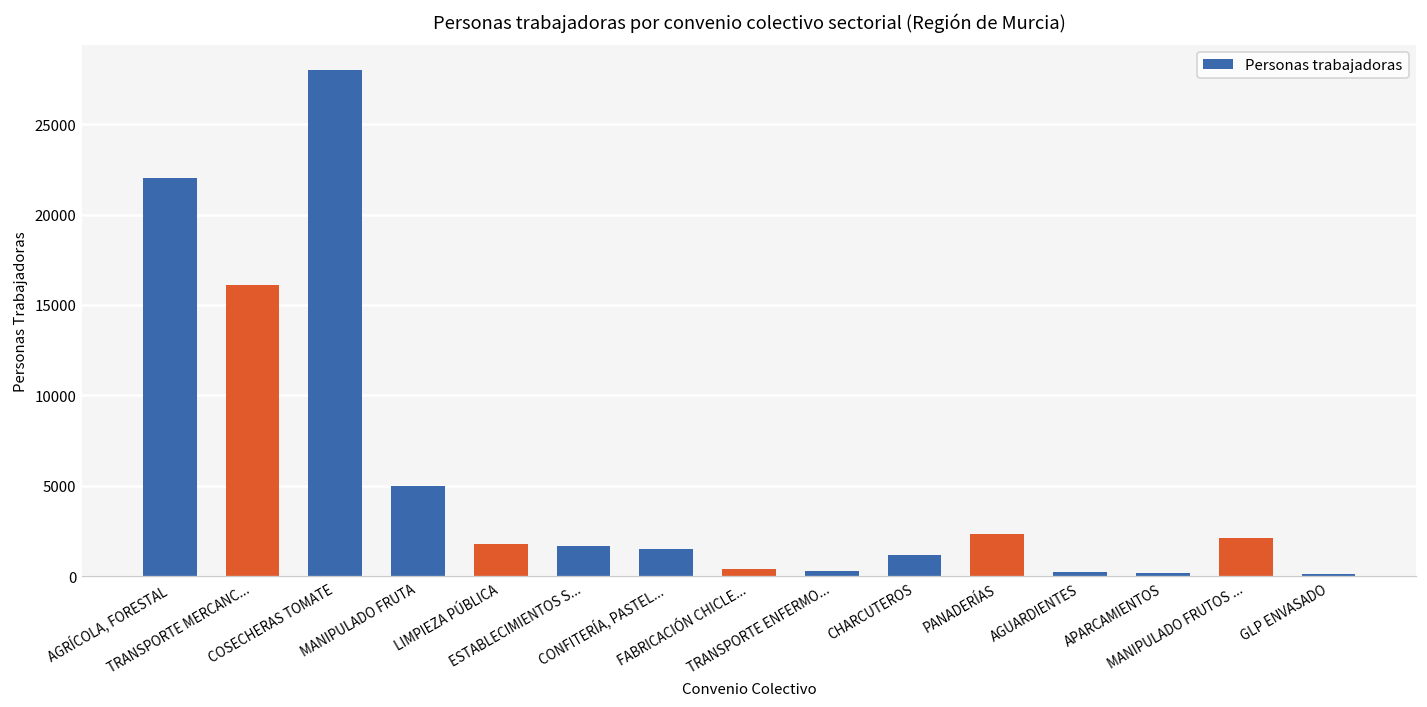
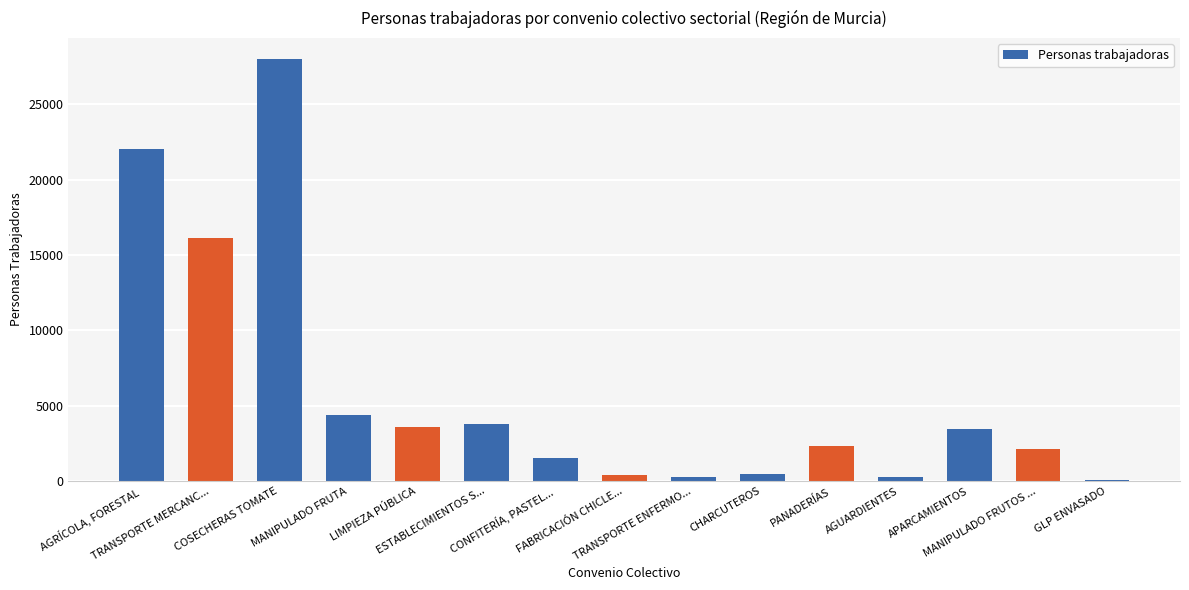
MANIPULADO FRUTA: 5000 -> 4400
LIMPIEZA PÚBLICA: 1800 -> 3600
ESTABLECIMIENTOS S...: 1700 -> 3800
CHARCUTEROS: 1200 -> 500
APARCAMIENTOS: 200 -> 3500
